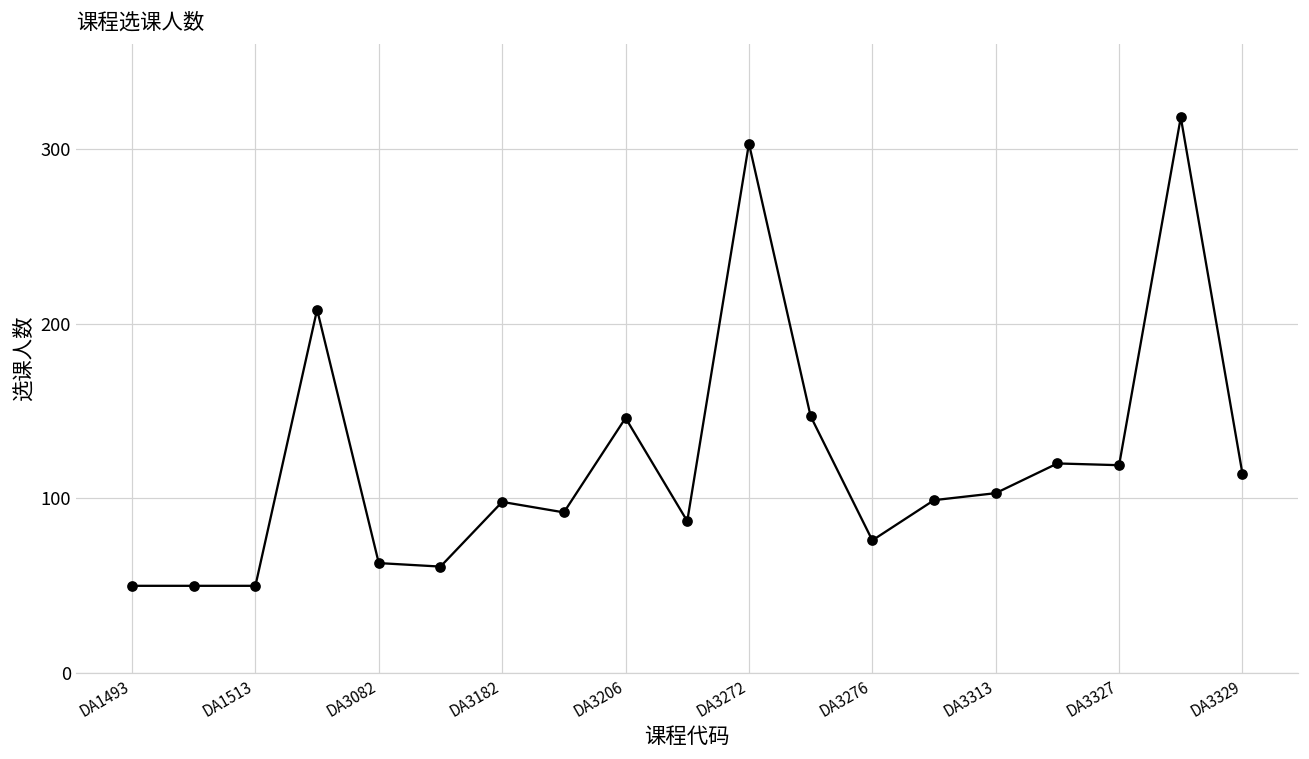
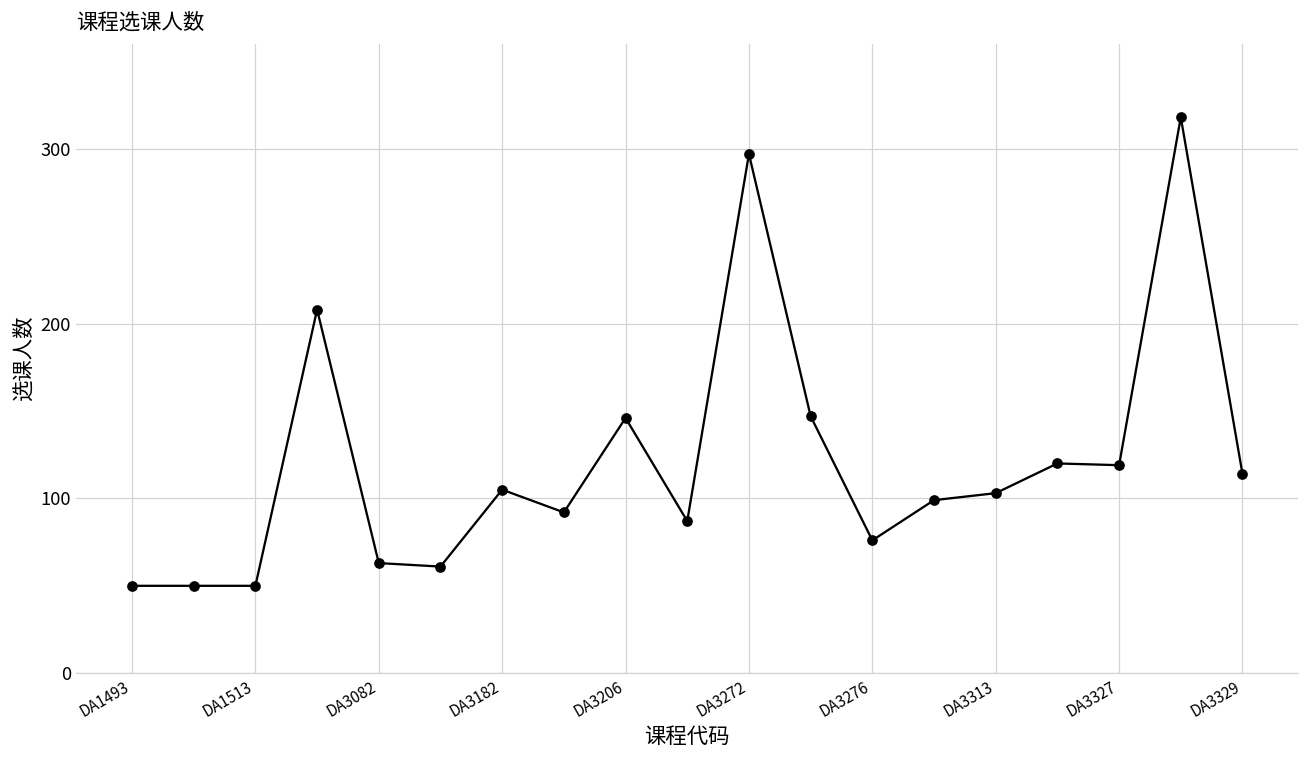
DA3182: 98 -> 105
DA3272: 303 -> 297
